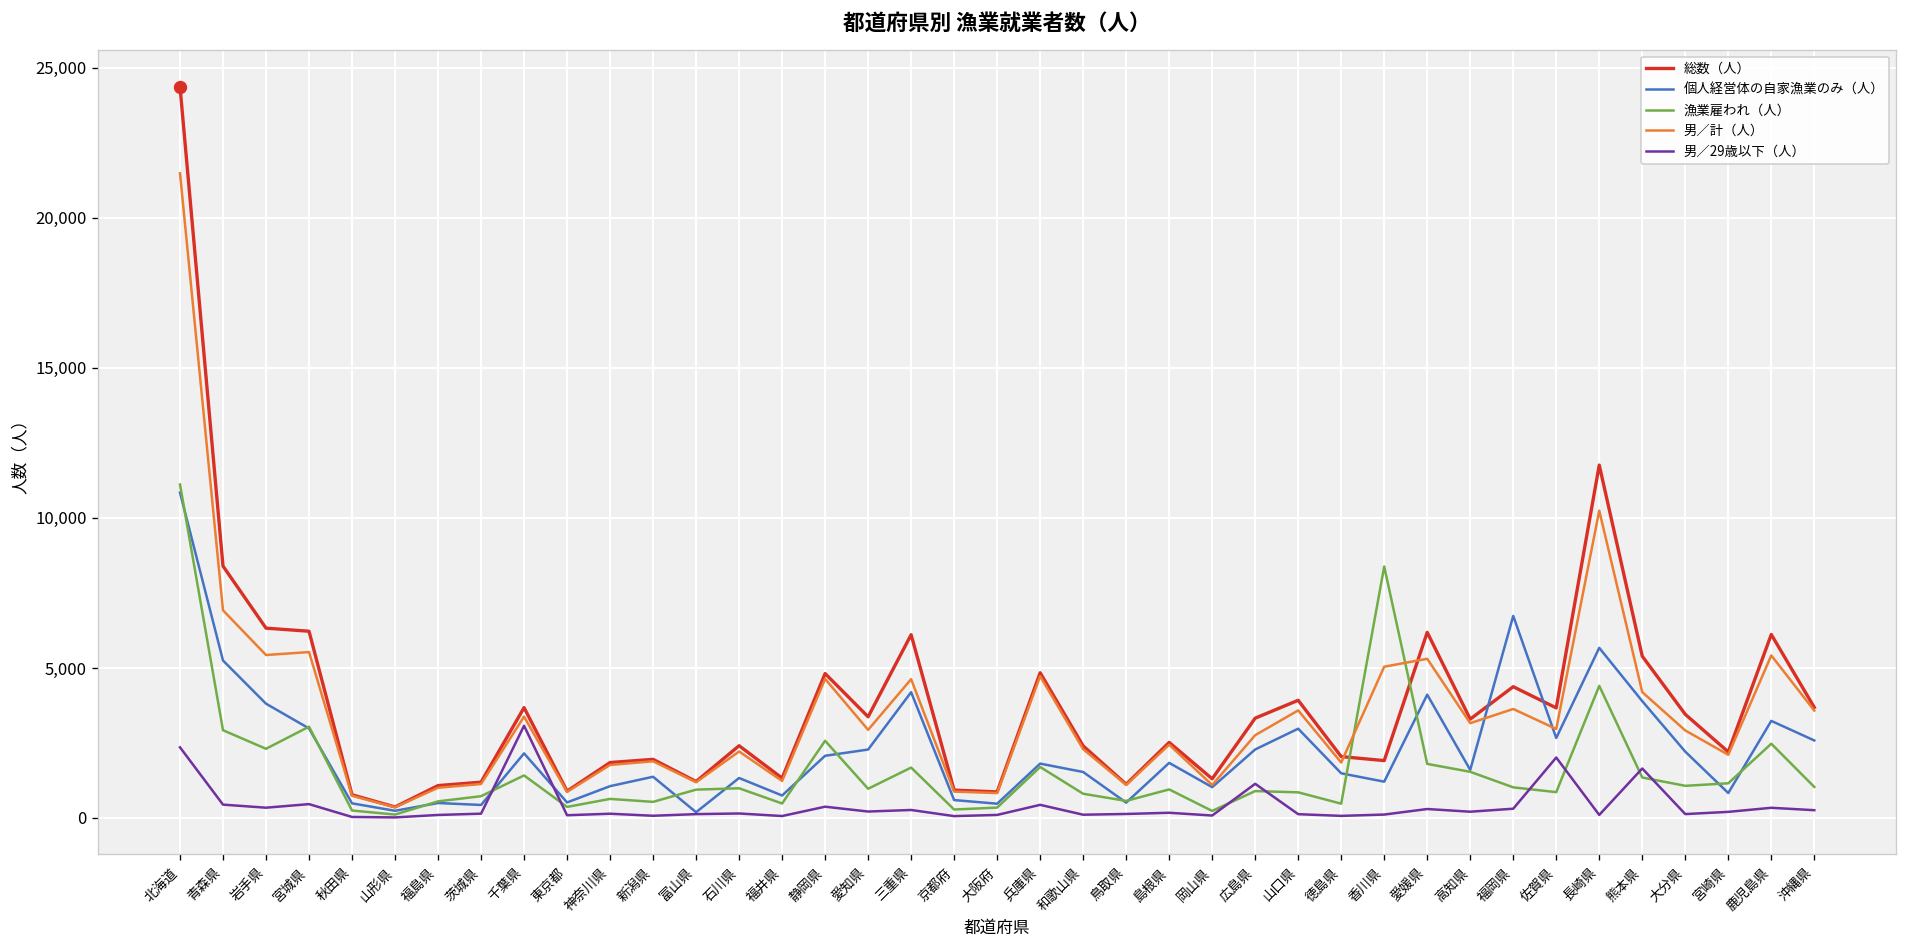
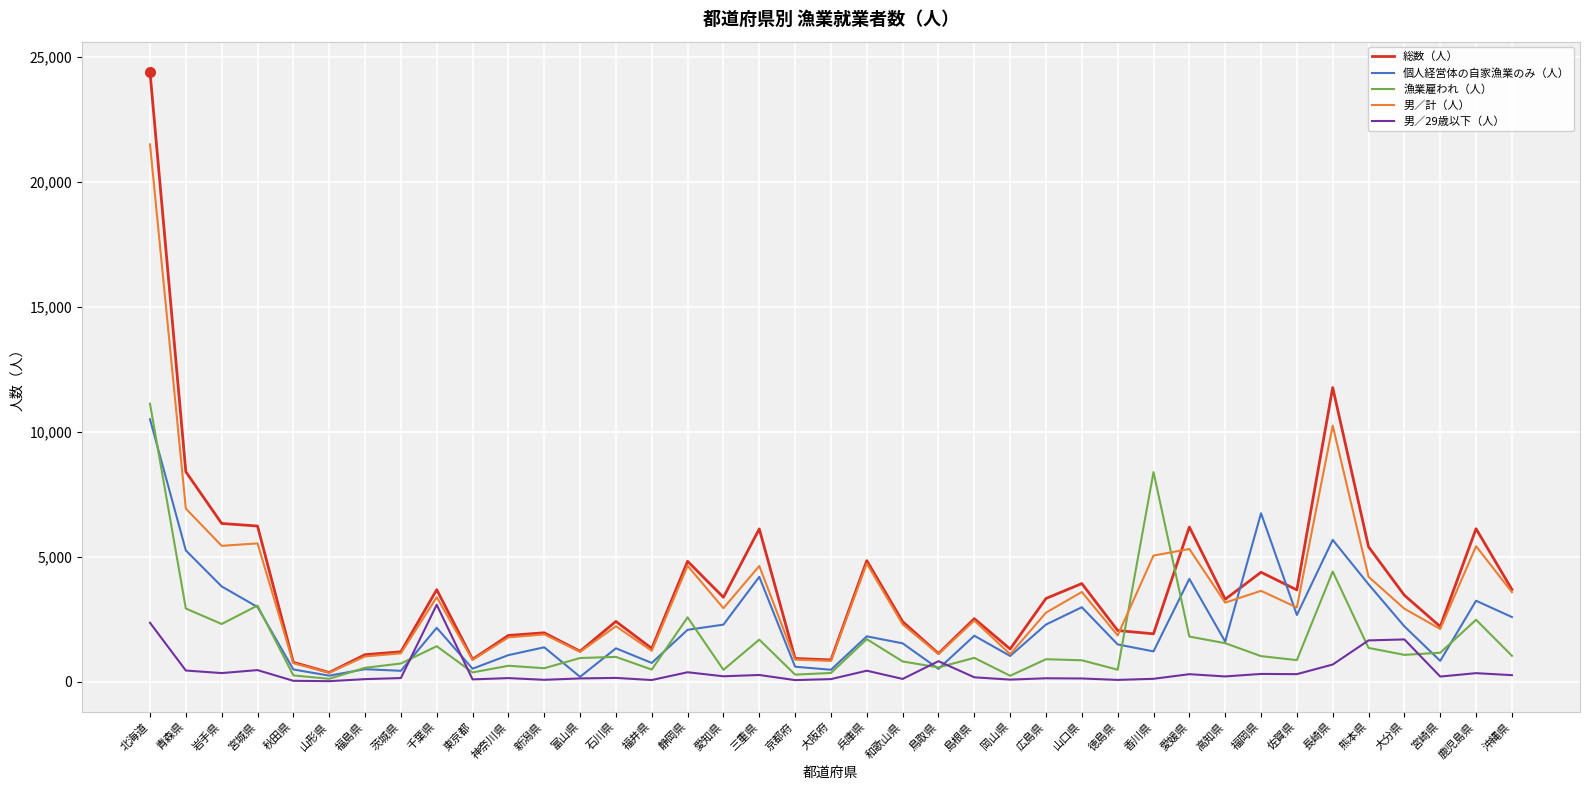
個人経営体の自家漁業のみ（人）, 北海道: 10,800 -> 10,500
漁業雇われ（人）, 愛知県: 1,000 -> 500
男／29歳以下（人）, 鳥取県: 100 -> 800
男／29歳以下（人）, 広島県: 1,100 -> 100
男／29歳以下（人）, 佐賀県: 2,000 -> 300
男／29歳以下（人）, 長崎県: 100 -> 700
男／29歳以下（人）, 大分県: 100 -> 1,700
